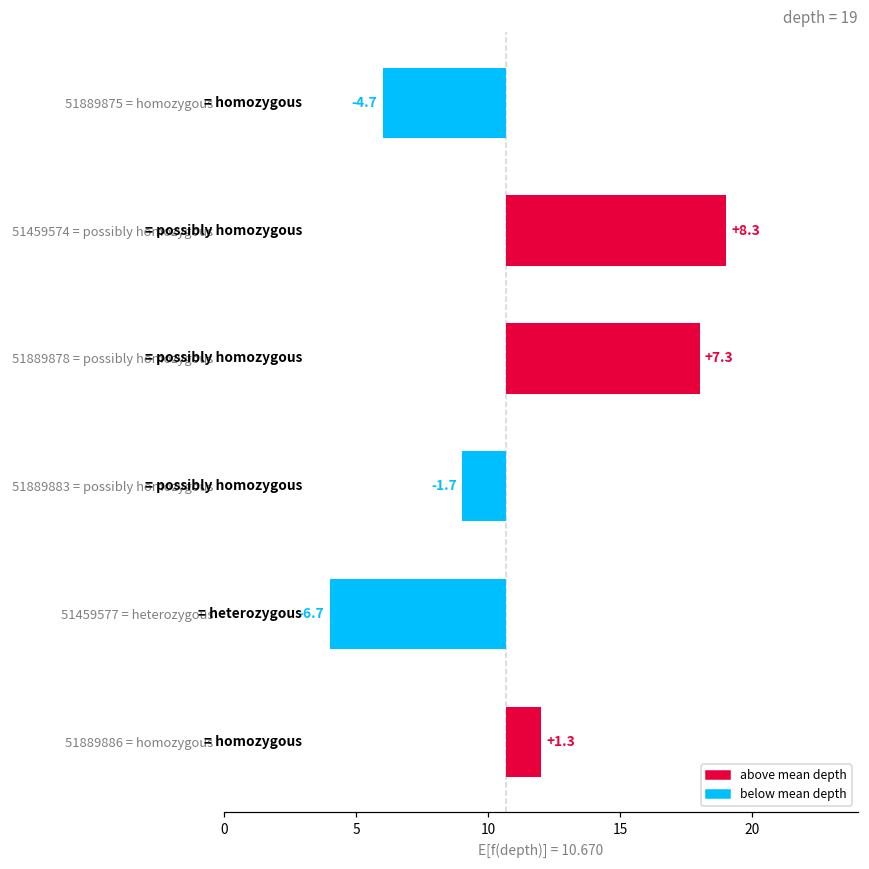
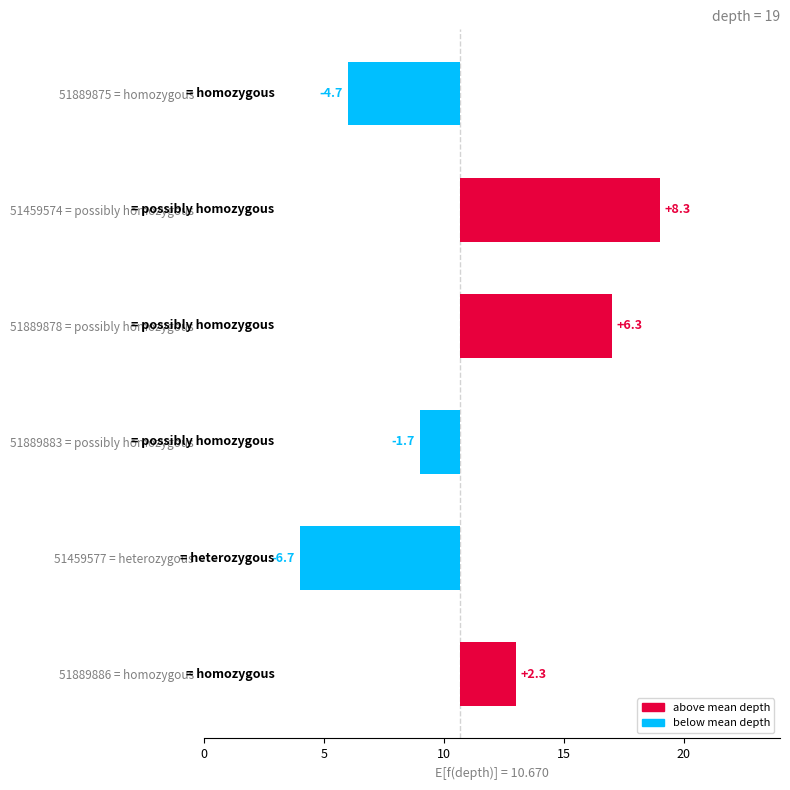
51889878 = possibly homozygous: +7.3 -> +6.3
51889886 = homozygous: +1.3 -> +2.3
